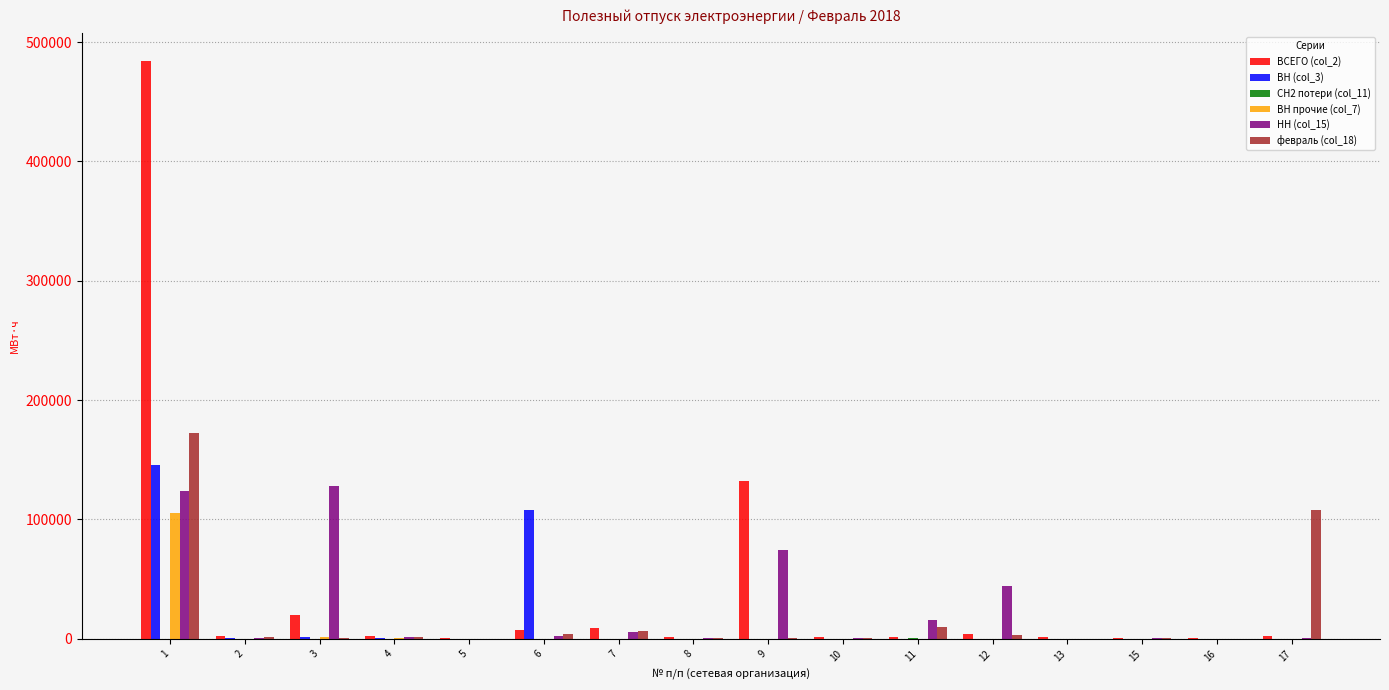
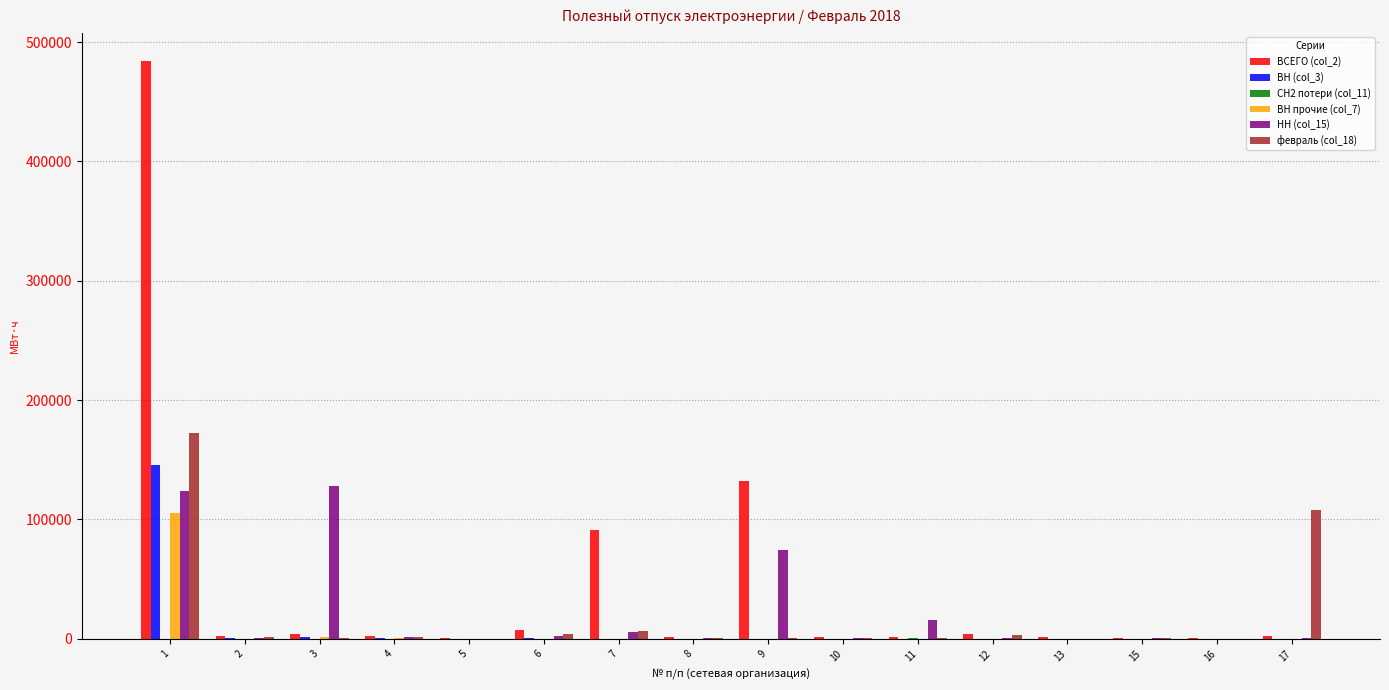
ВСЕГО (col_2), 3: 19000 -> 3000
ВН (col_3), 6: 108000 -> 1000
ВСЕГО (col_2), 7: 9000 -> 91000
февраль (col_18), 11: 10000 -> 0
НН (col_15), 12: 44000 -> 1000
